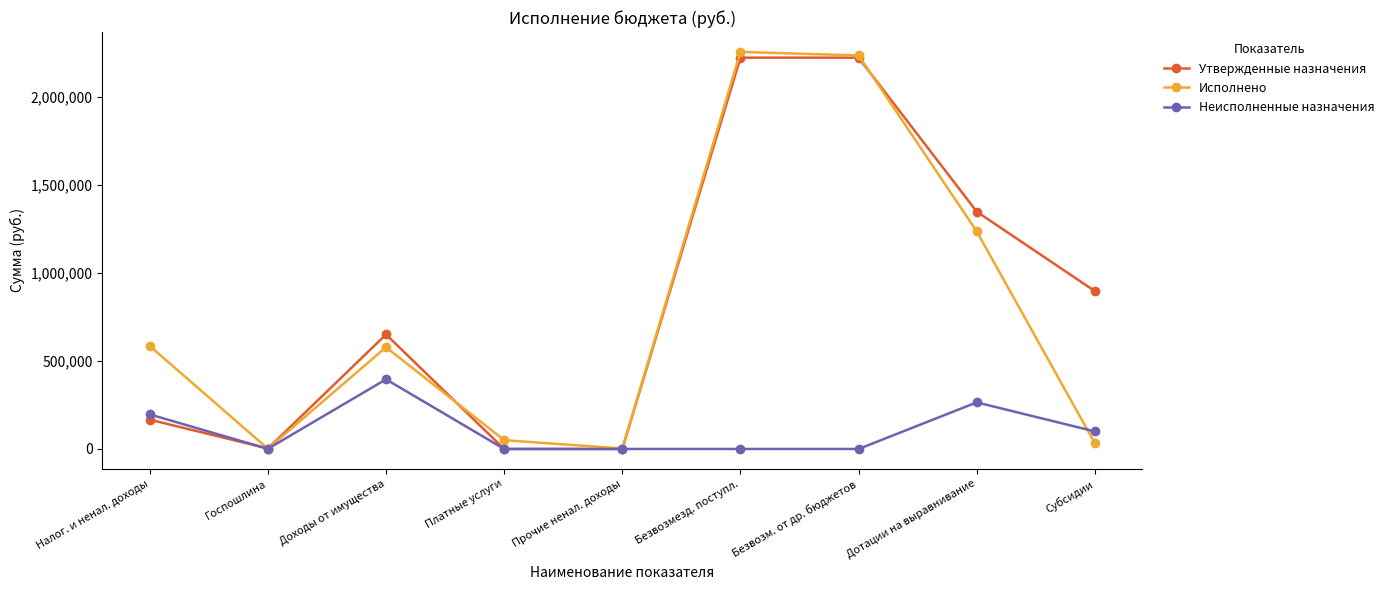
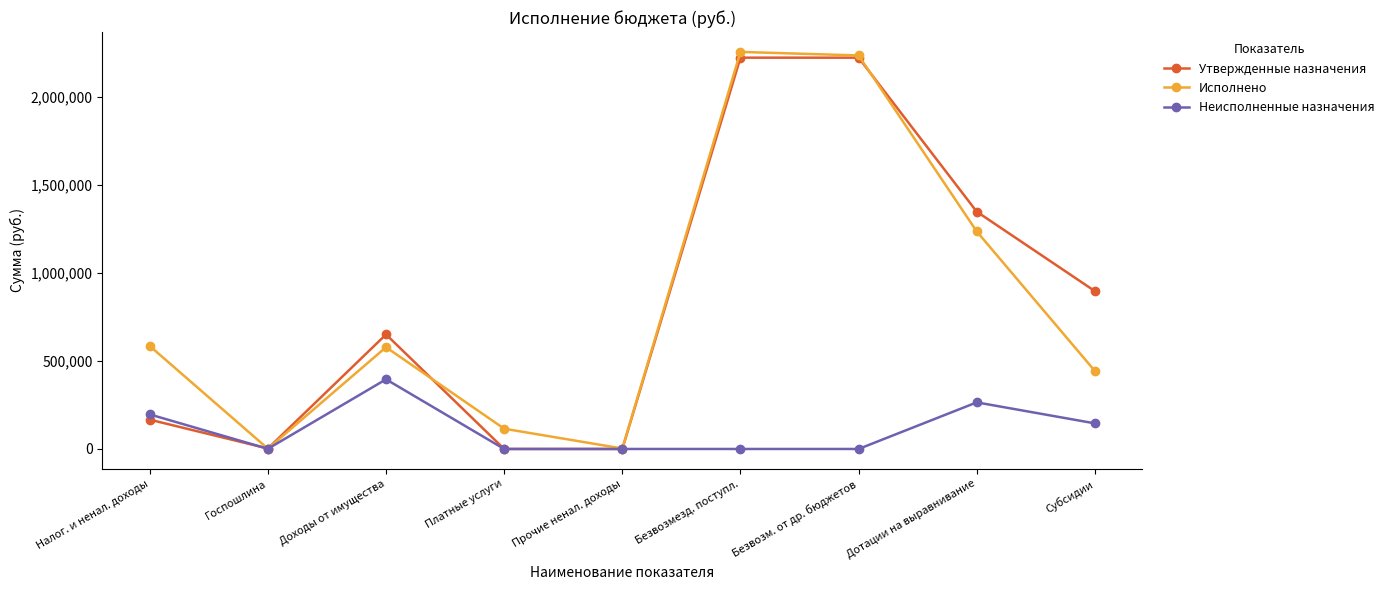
Исполнено, Платные услуги: 50,000 -> 120,000
Исполнено, Субсидии: 30,000 -> 440,000
Неисполненные назначения, Субсидии: 100,000 -> 150,000
